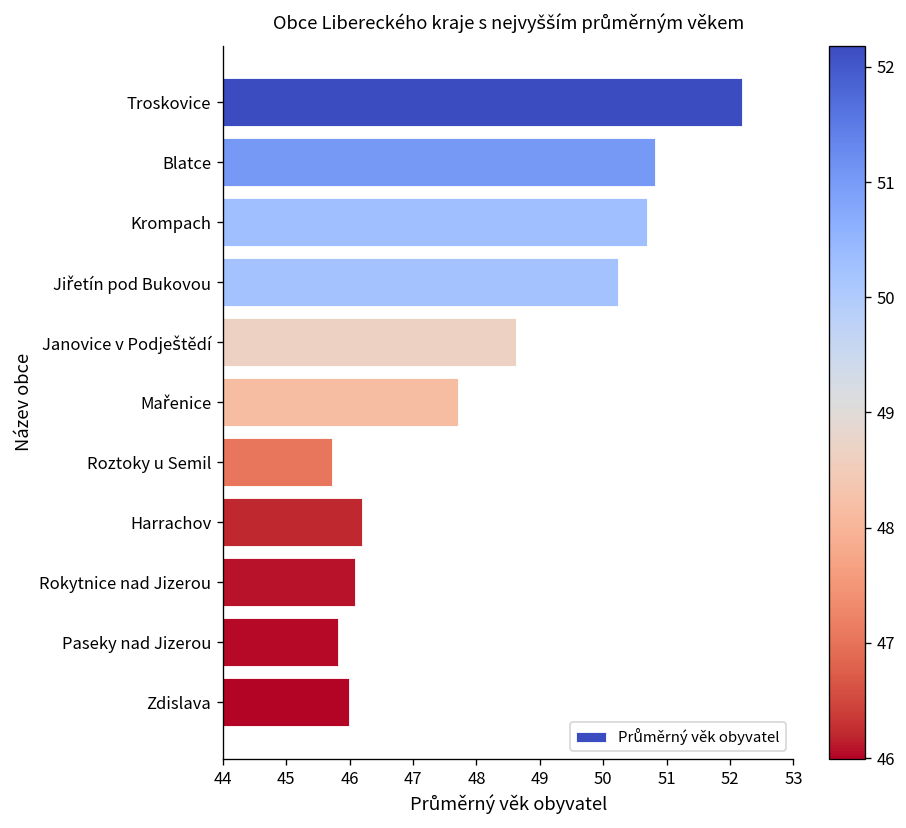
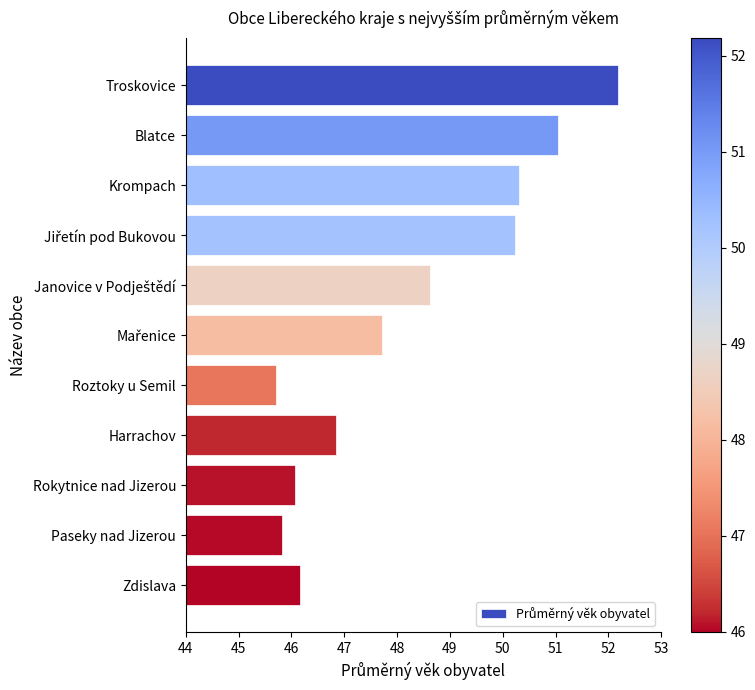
Blatce: 50.8 -> 51.0
Krompach: 50.7 -> 50.3
Harrachov: 46.2 -> 46.8
Zdislava: 46.0 -> 46.2
